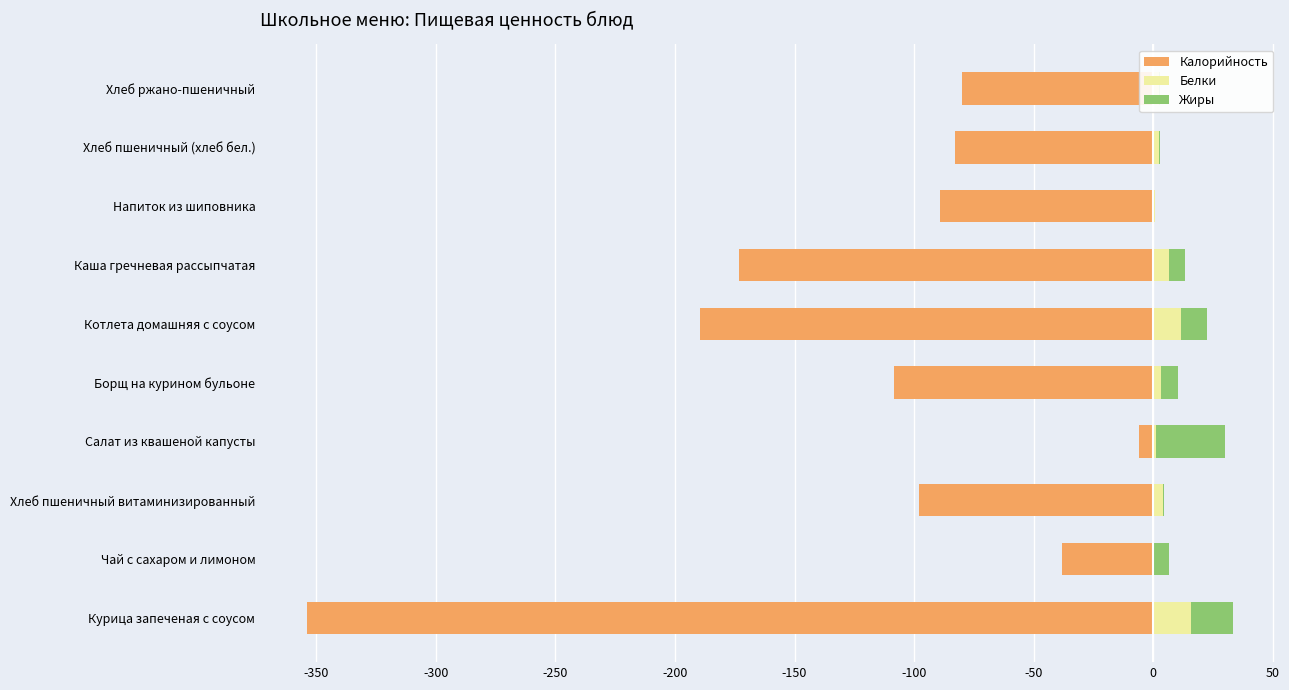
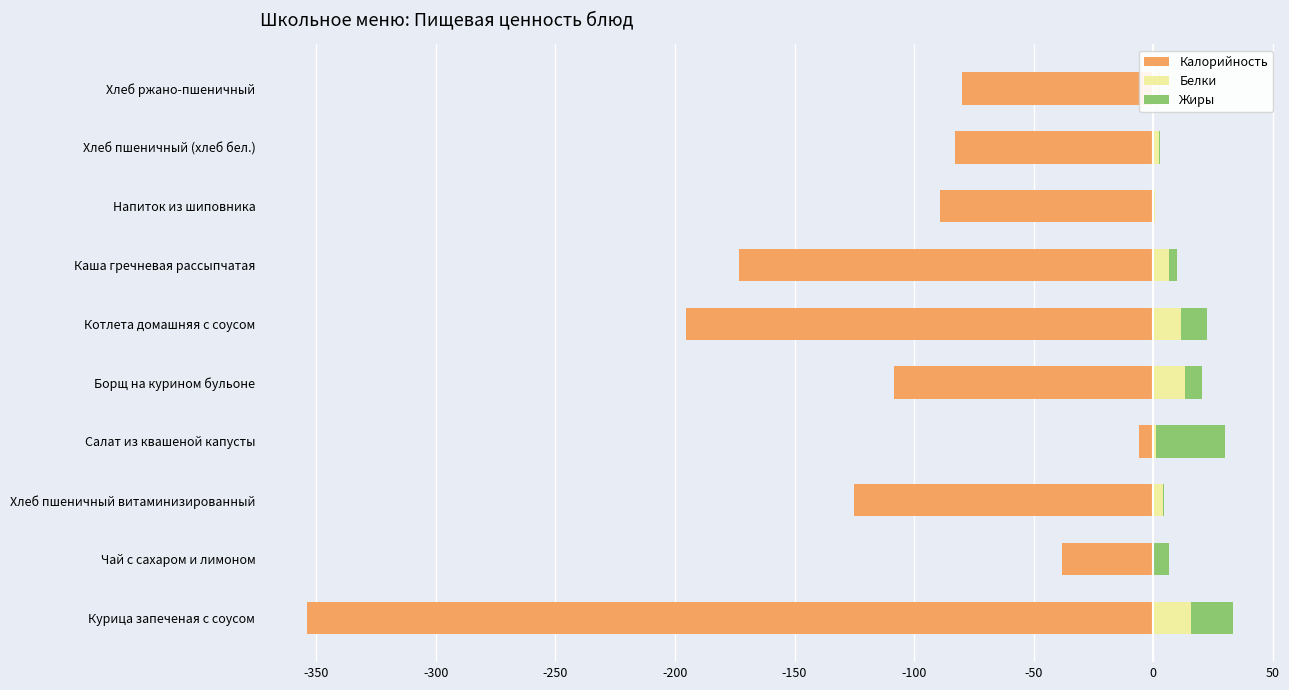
Жиры, Каша гречневая рассыпчатая: 7 -> 3
Калорийность, Котлета домашняя с соусом: -190 -> -195
Белки, Борщ на курином бульоне: 3 -> 13
Калорийность, Хлеб пшеничный витаминизированный: -98 -> -125
